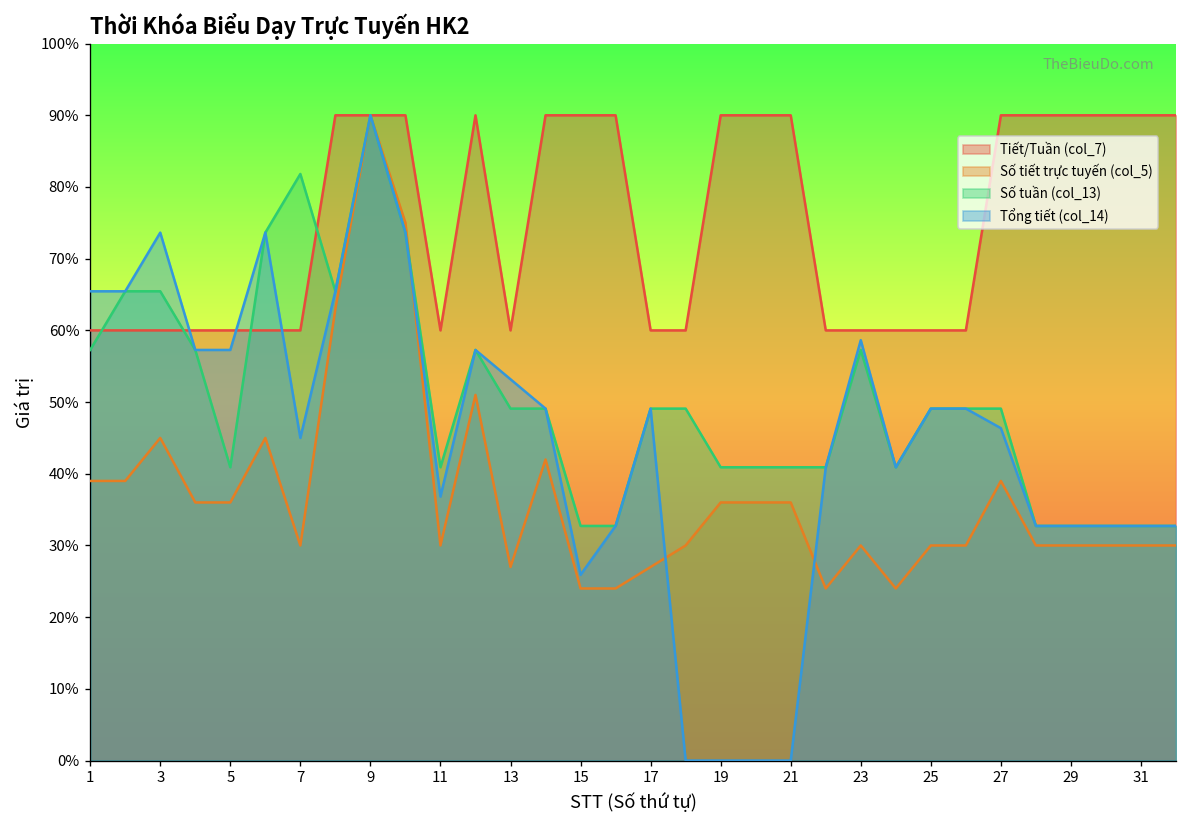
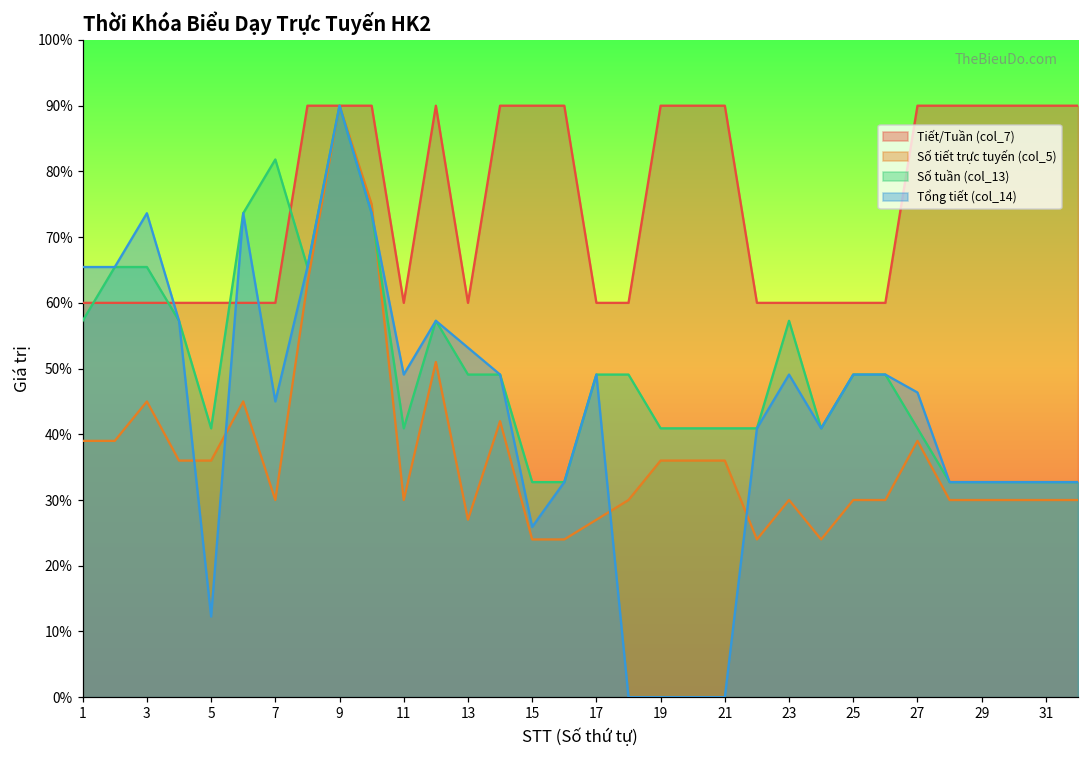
Tổng tiết (col_14), 5: 57% -> 12%
Tổng tiết (col_14), 11: 37% -> 49%
Tổng tiết (col_14), 23: 59% -> 49%
Số tuần (col_13), 27: 49% -> 41%
